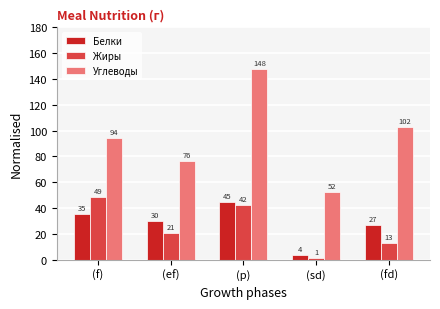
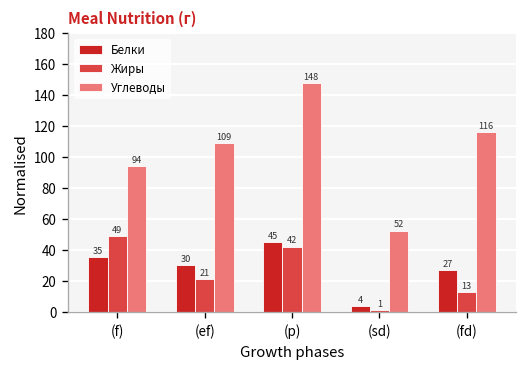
Углеводы, (ef): 76 -> 109
Углеводы, (fd): 102 -> 116
